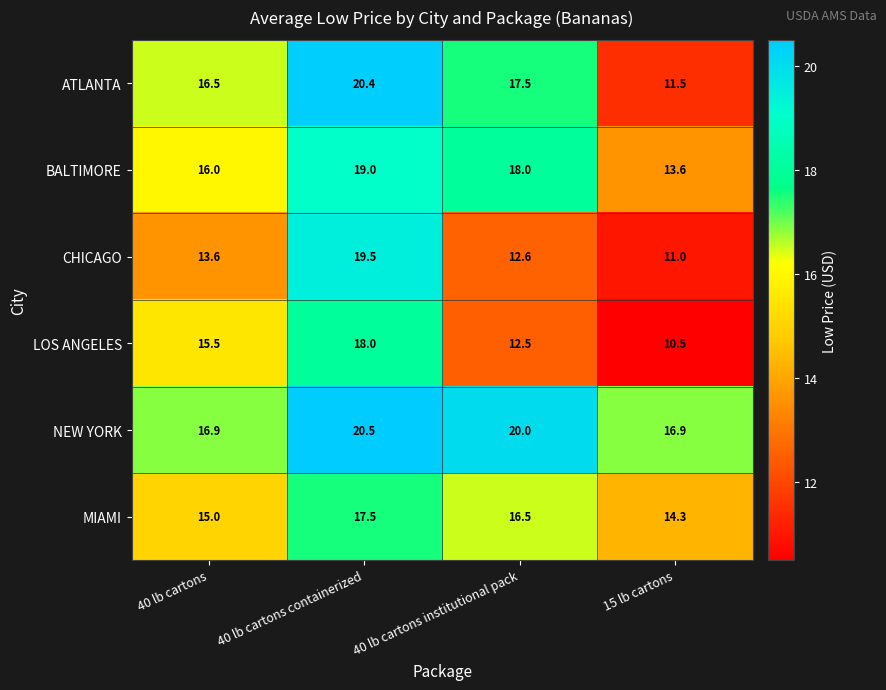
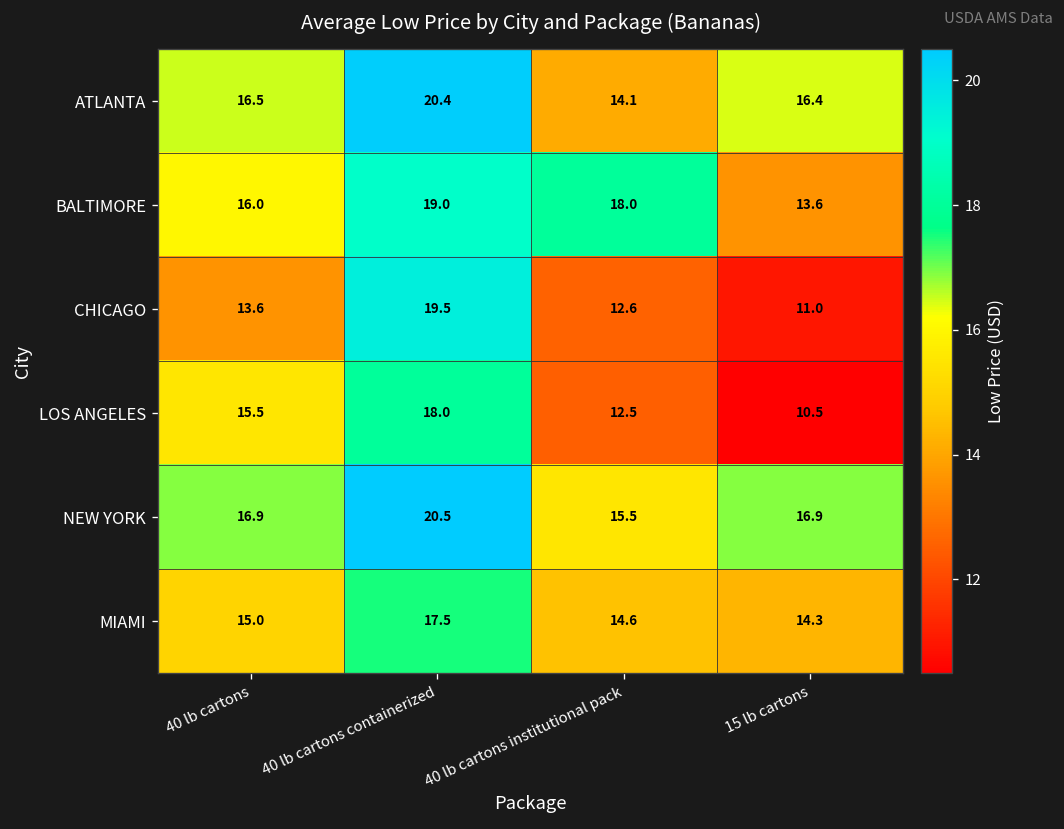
ATLANTA, 40 lb cartons institutional pack: 17.5 -> 14.1
ATLANTA, 15 lb cartons: 11.5 -> 16.4
NEW YORK, 40 lb cartons institutional pack: 20.0 -> 15.5
MIAMI, 40 lb cartons institutional pack: 16.5 -> 14.6
